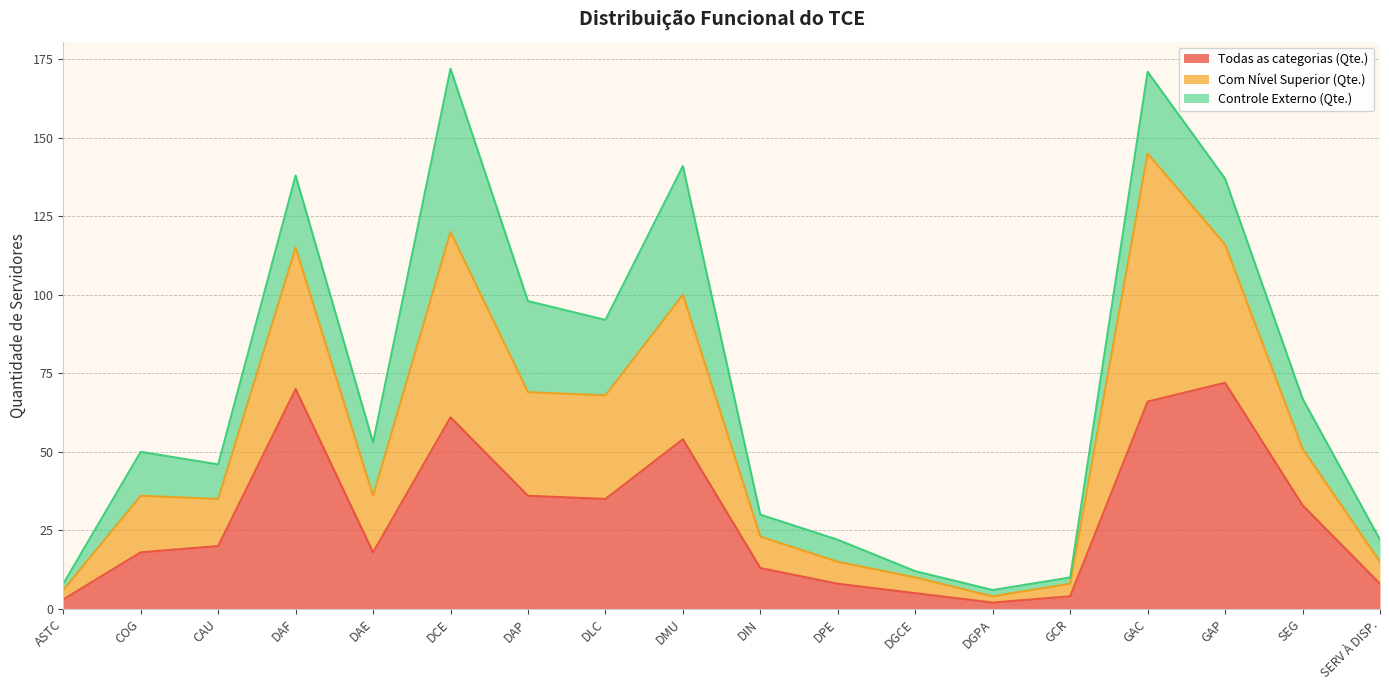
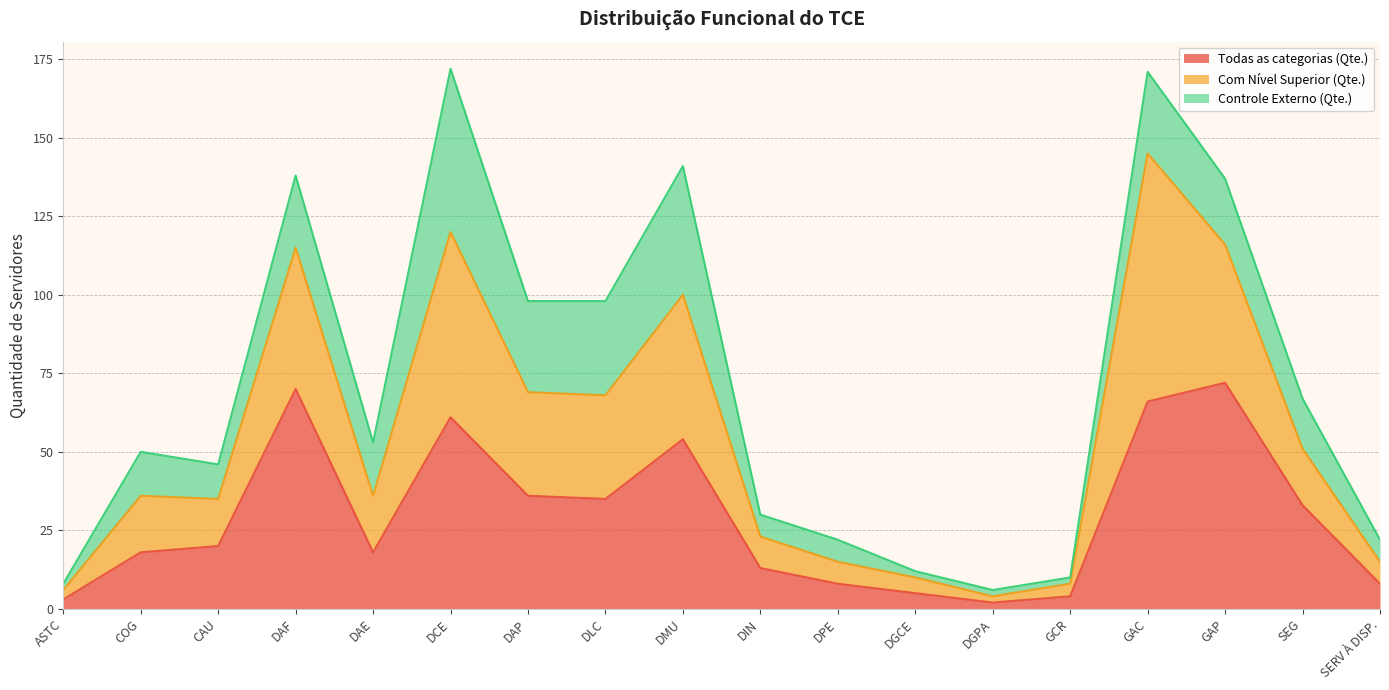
Controle Externo (Qte.), DLC: 24 -> 30
